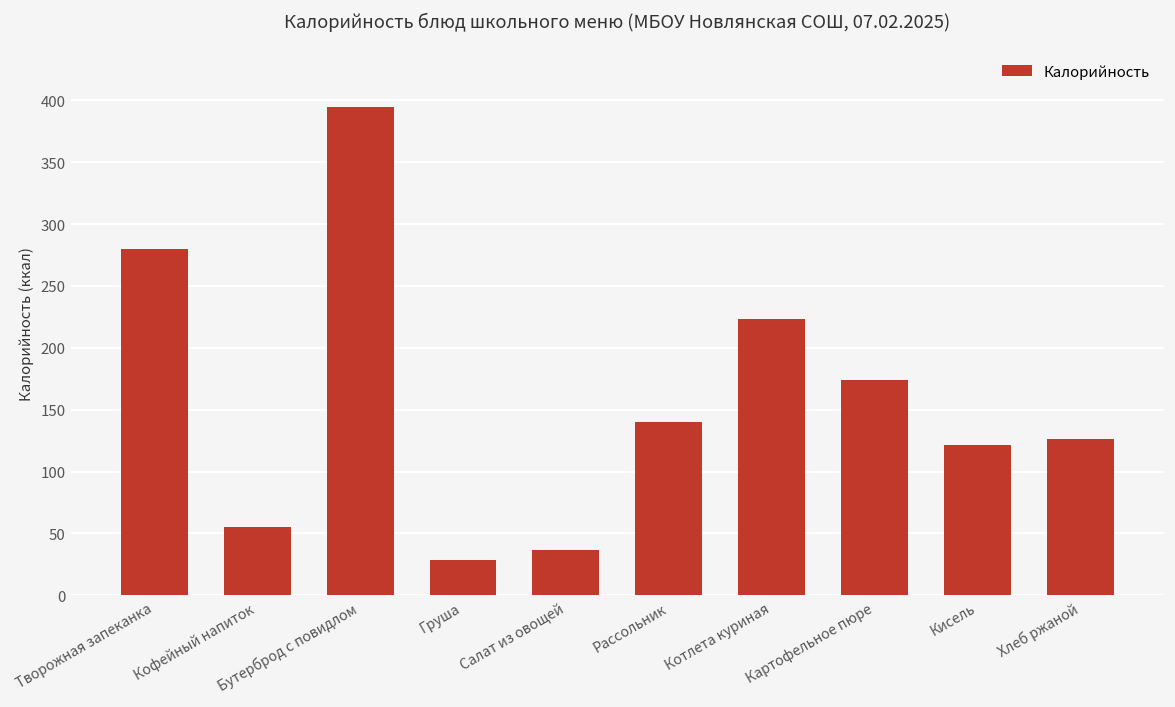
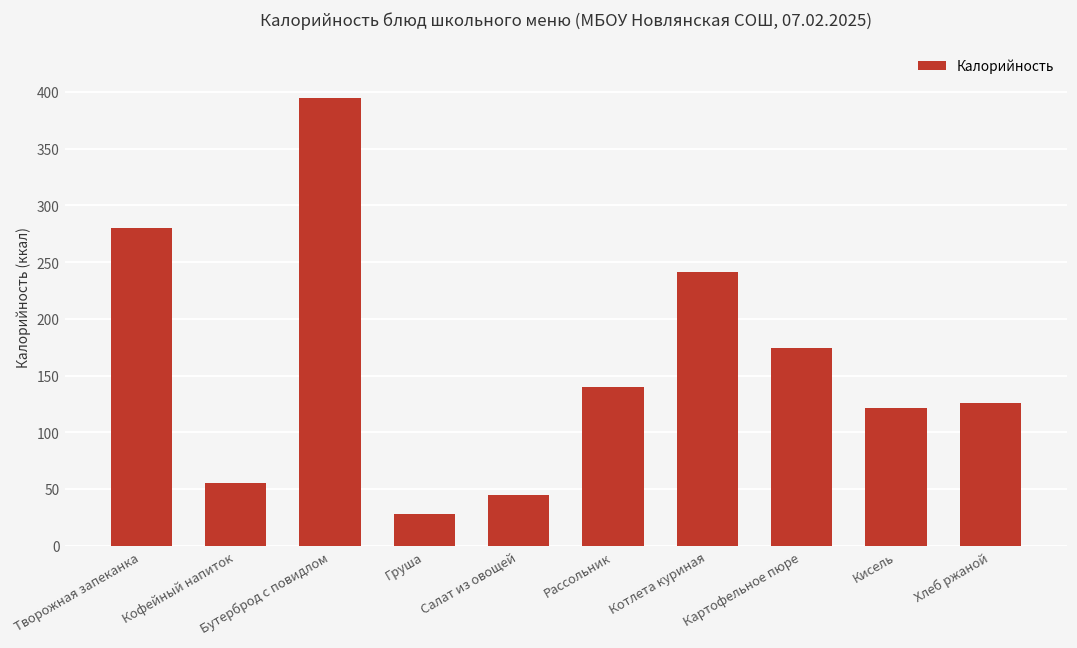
Салат из овощей: 37 -> 45
Котлета куриная: 223 -> 241
